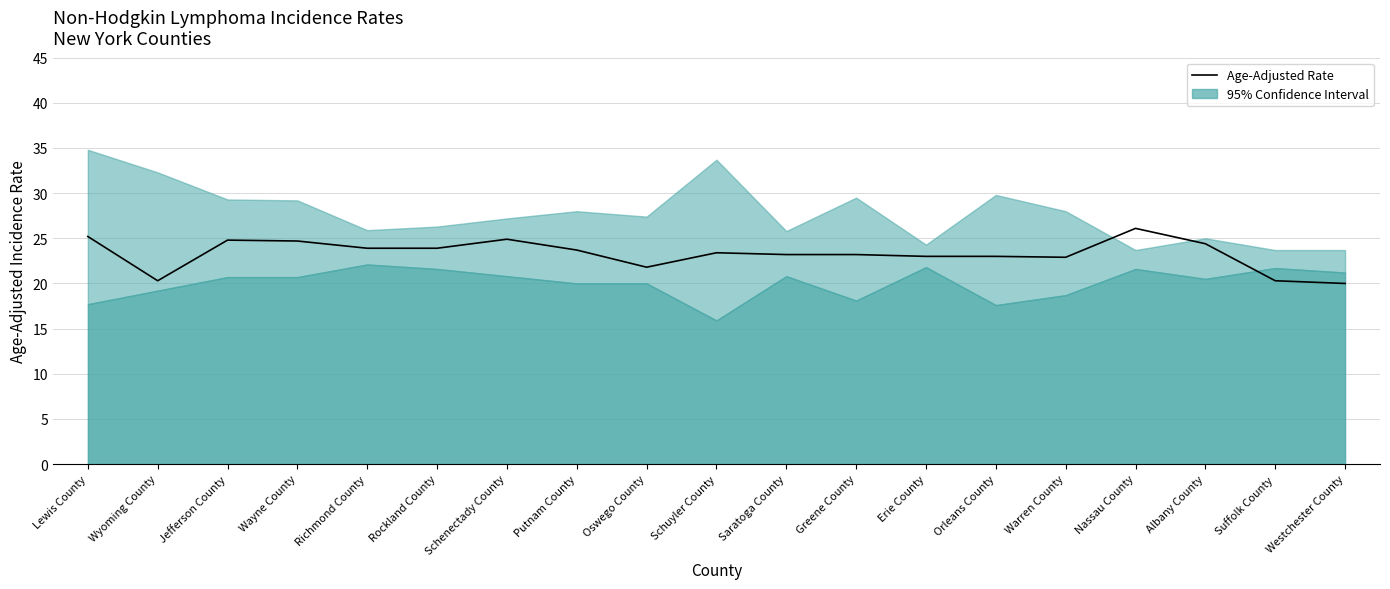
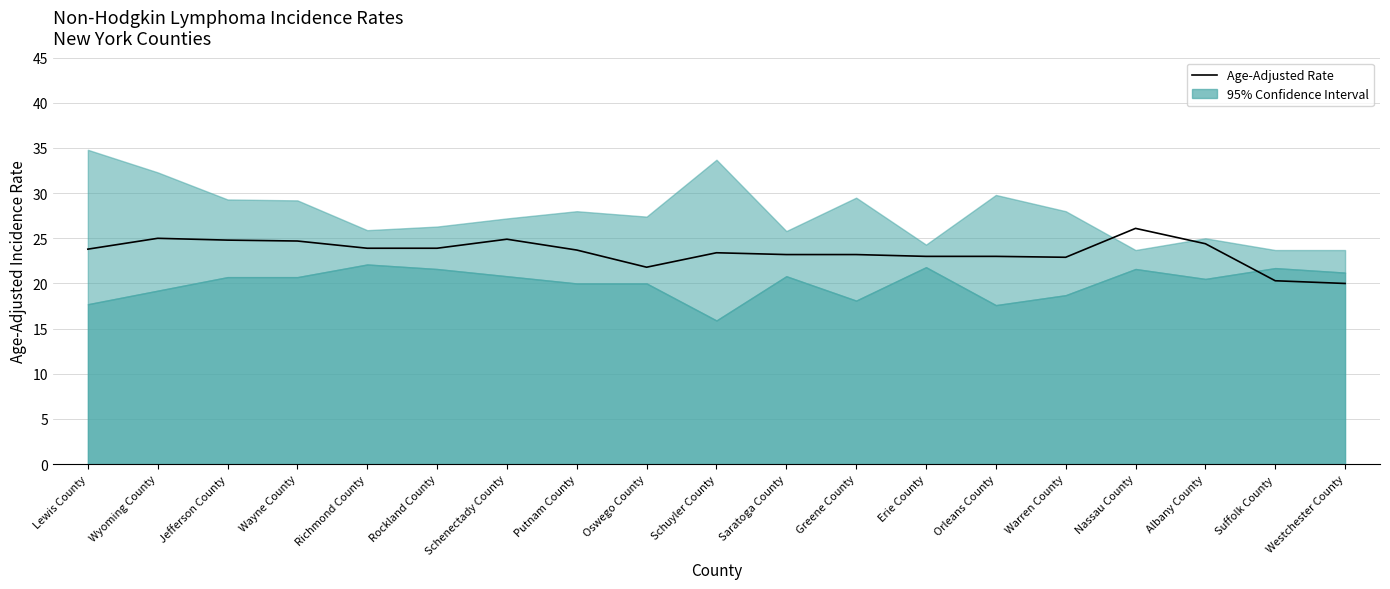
Age-Adjusted Rate, Lewis County: 25 -> 24
Age-Adjusted Rate, Wyoming County: 20 -> 25
